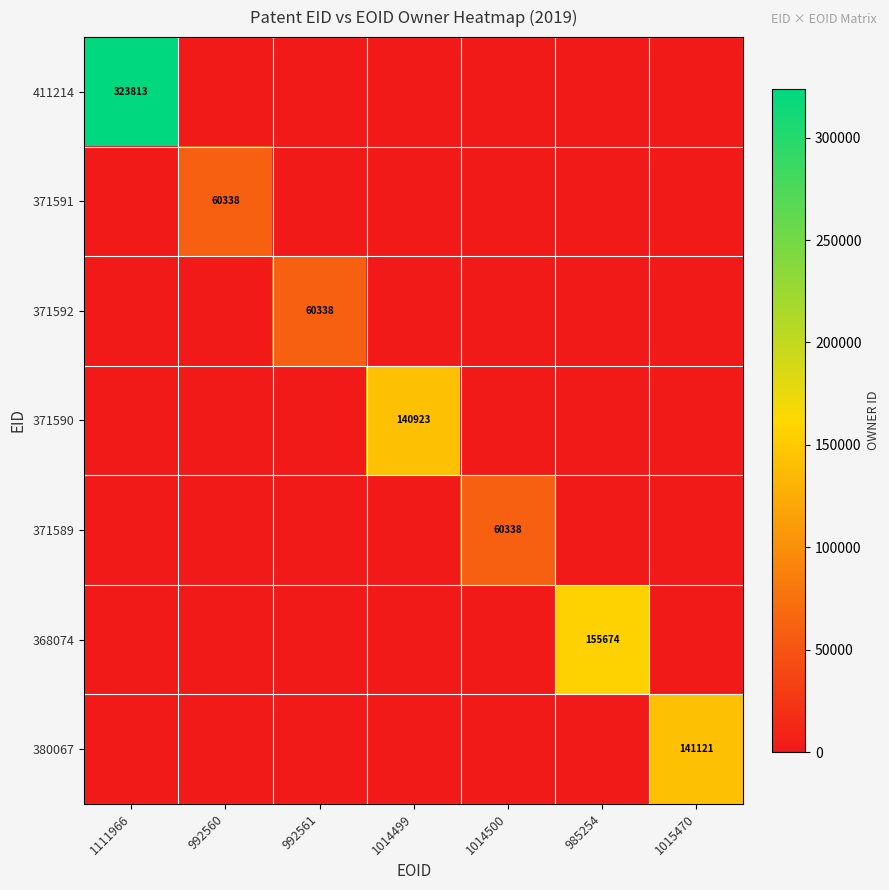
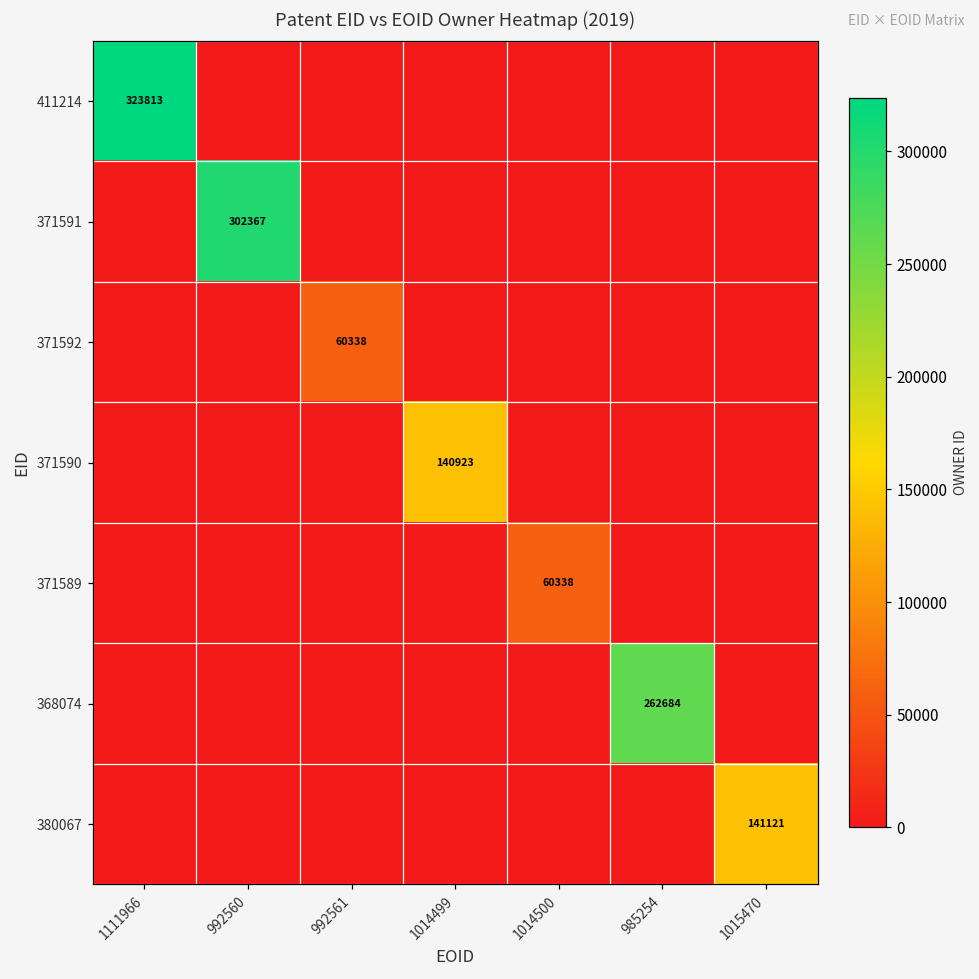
371591, 992560: 60338 -> 302367
368074, 985254: 155674 -> 262684
